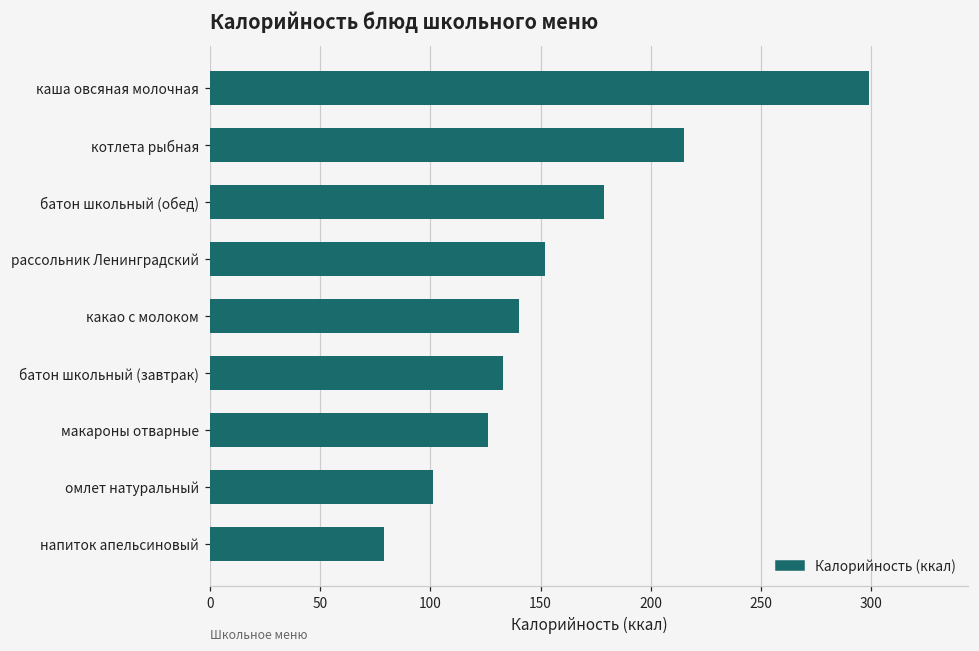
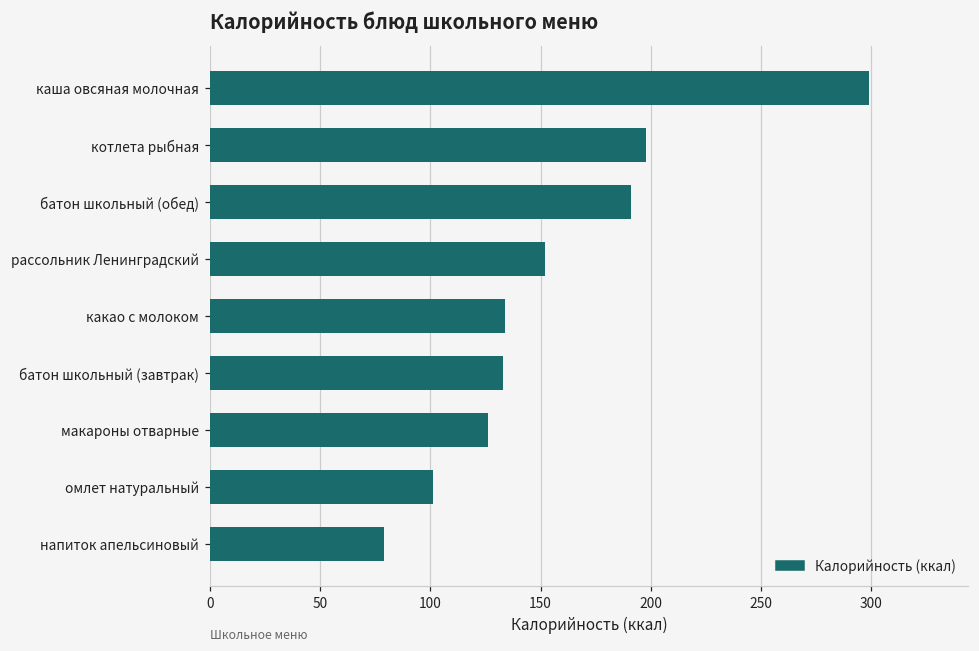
котлета рыбная: 215 -> 198
батон школьный (обед): 179 -> 191
какао с молоком: 140 -> 134
